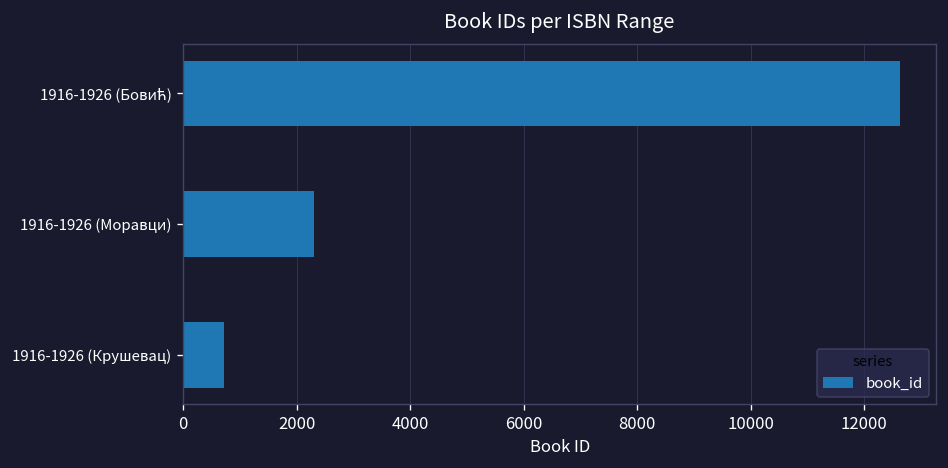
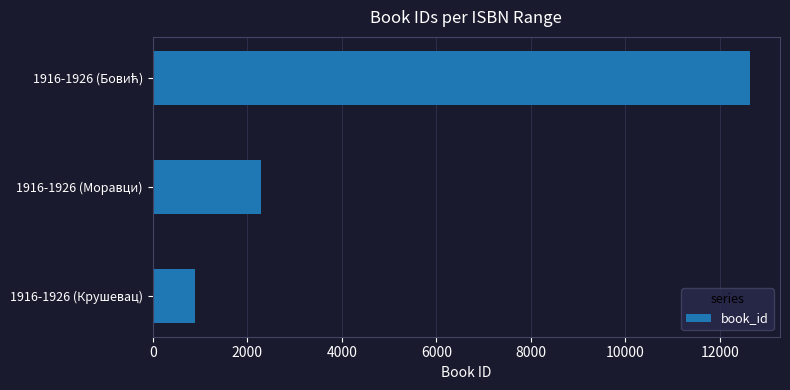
1916-1926 (Крушевац): 700 -> 900
